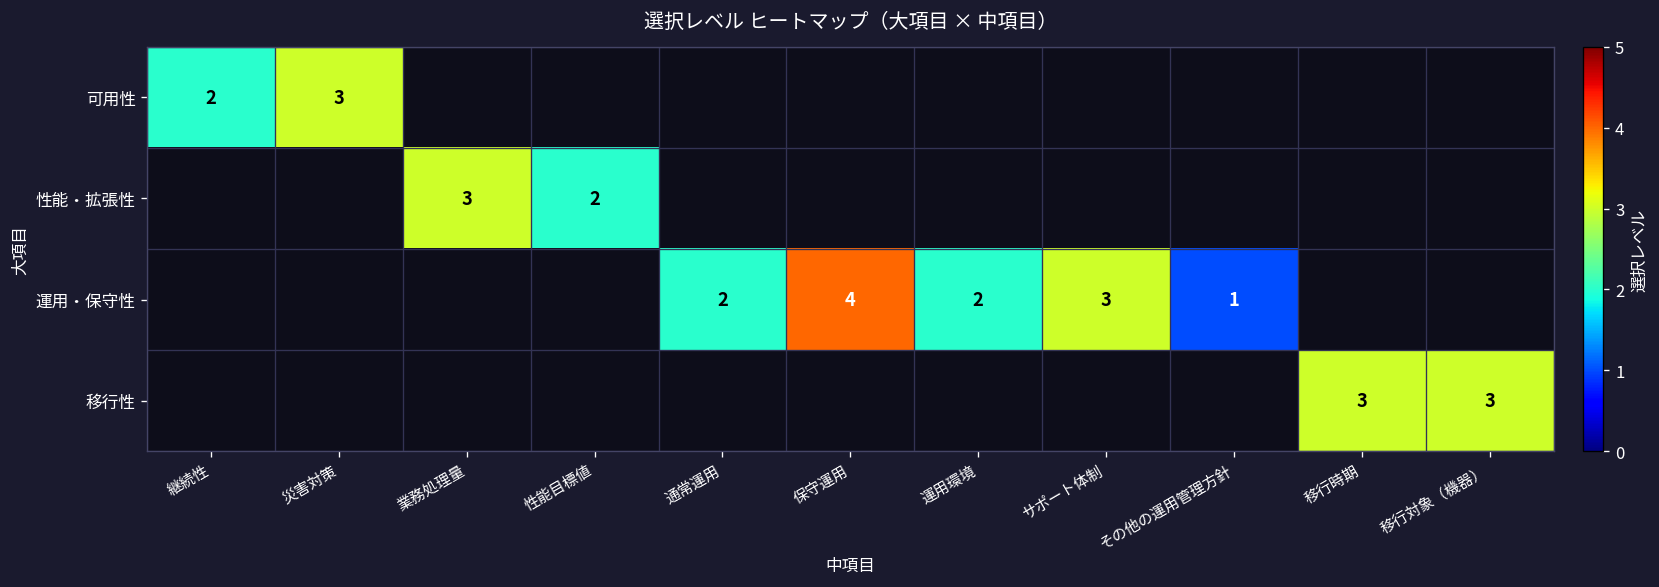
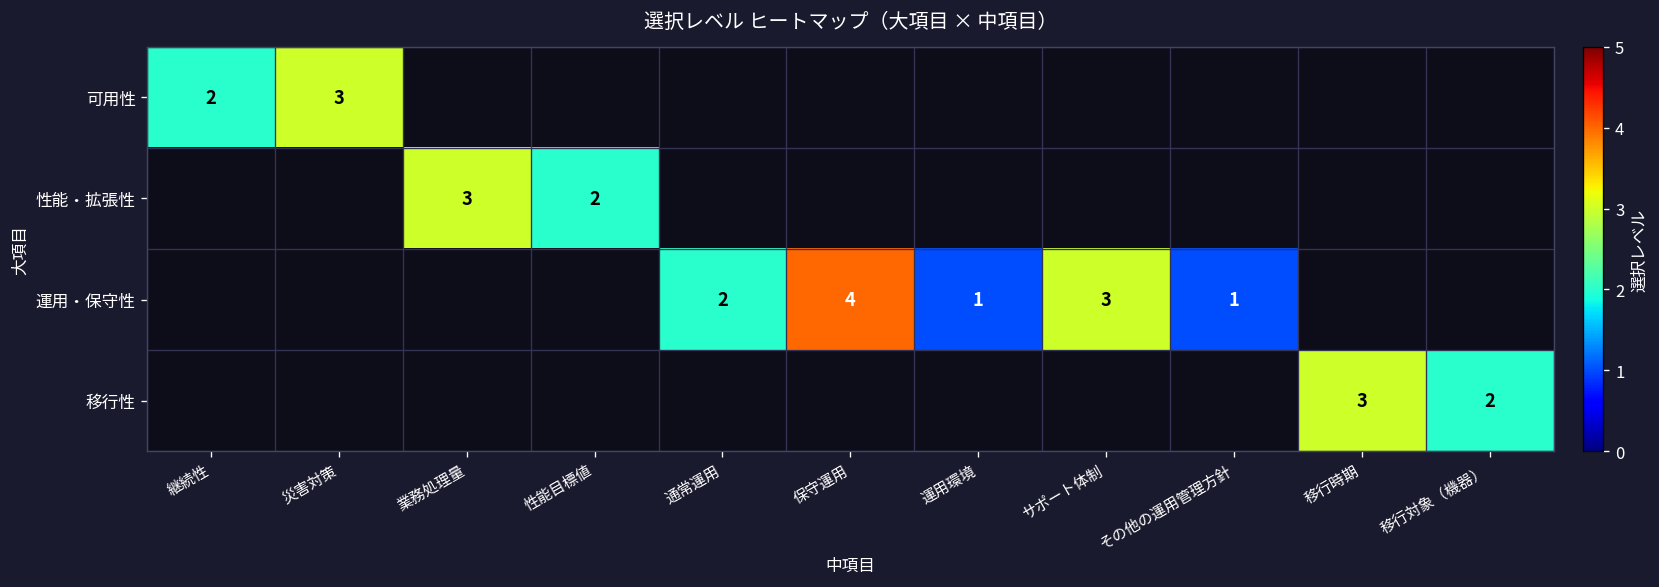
運用・保守性, 運用環境: 2 -> 1
移行性, 移行対象（機器）: 3 -> 2
